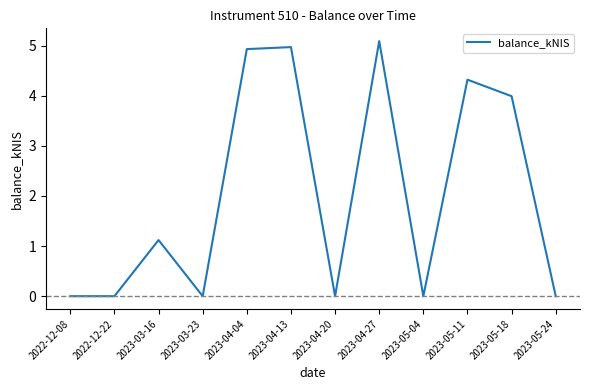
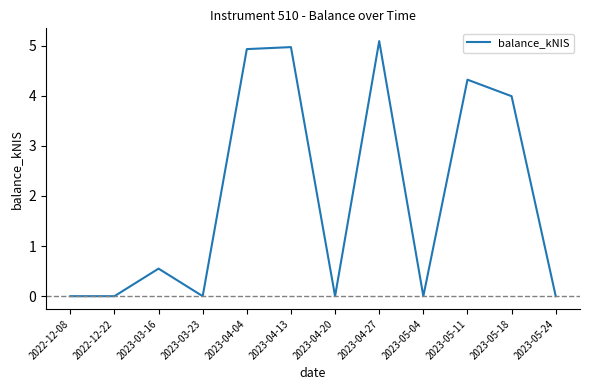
2023-03-16: 1.1 -> 0.6
